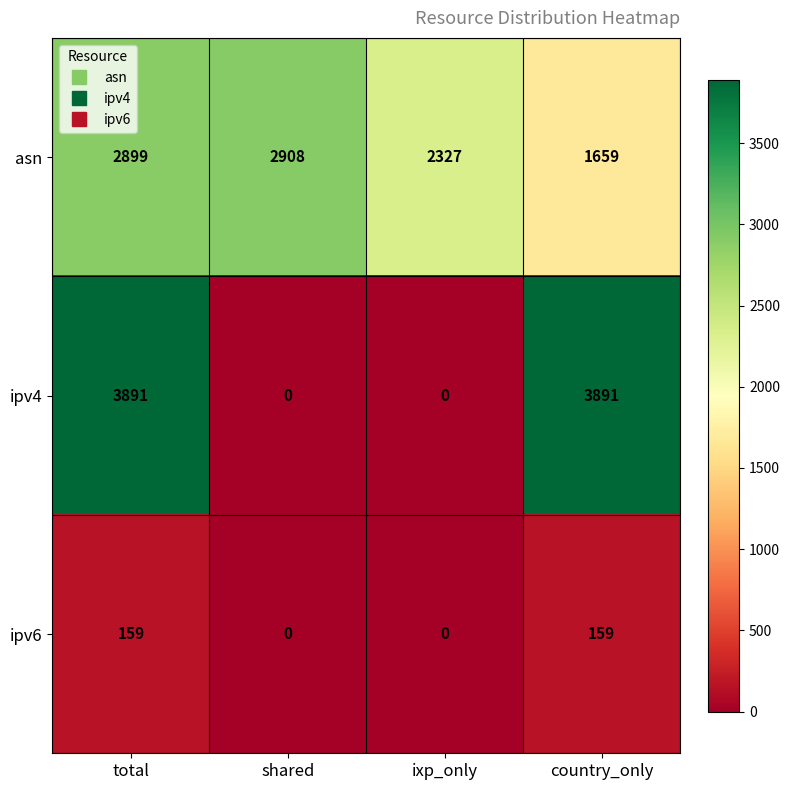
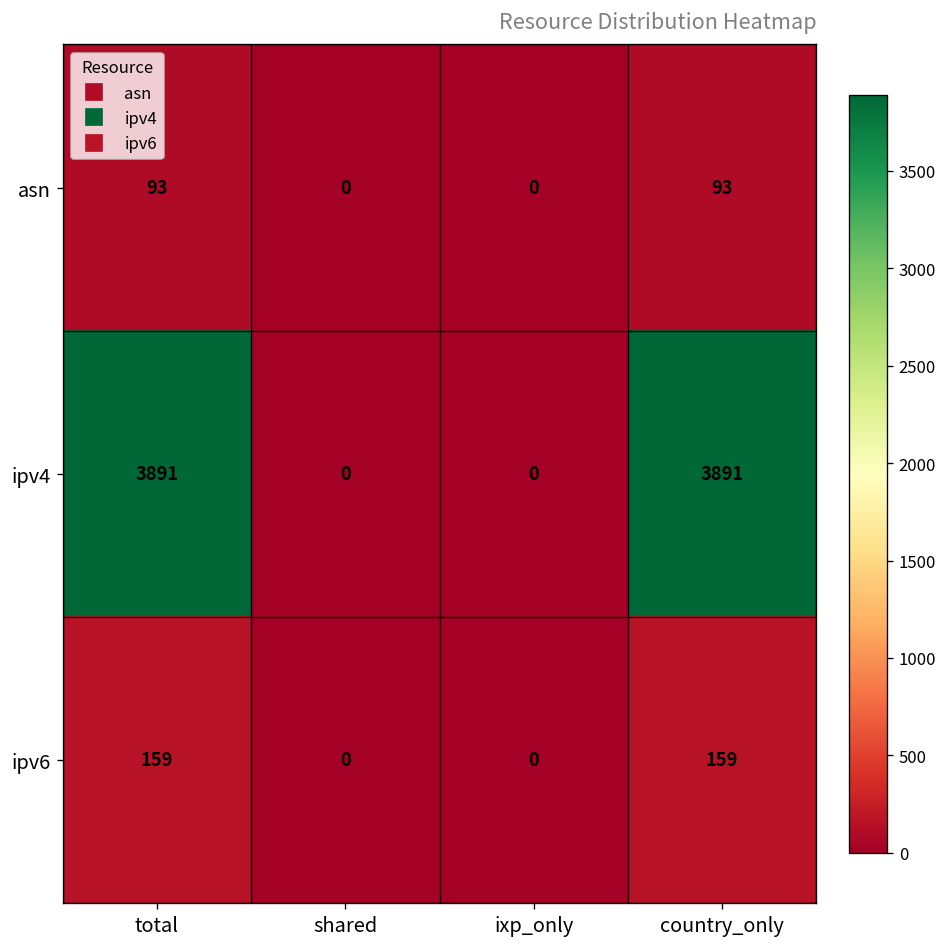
asn, total: 2899 -> 93
asn, shared: 2908 -> 0
asn, ixp_only: 2327 -> 0
asn, country_only: 1659 -> 93
